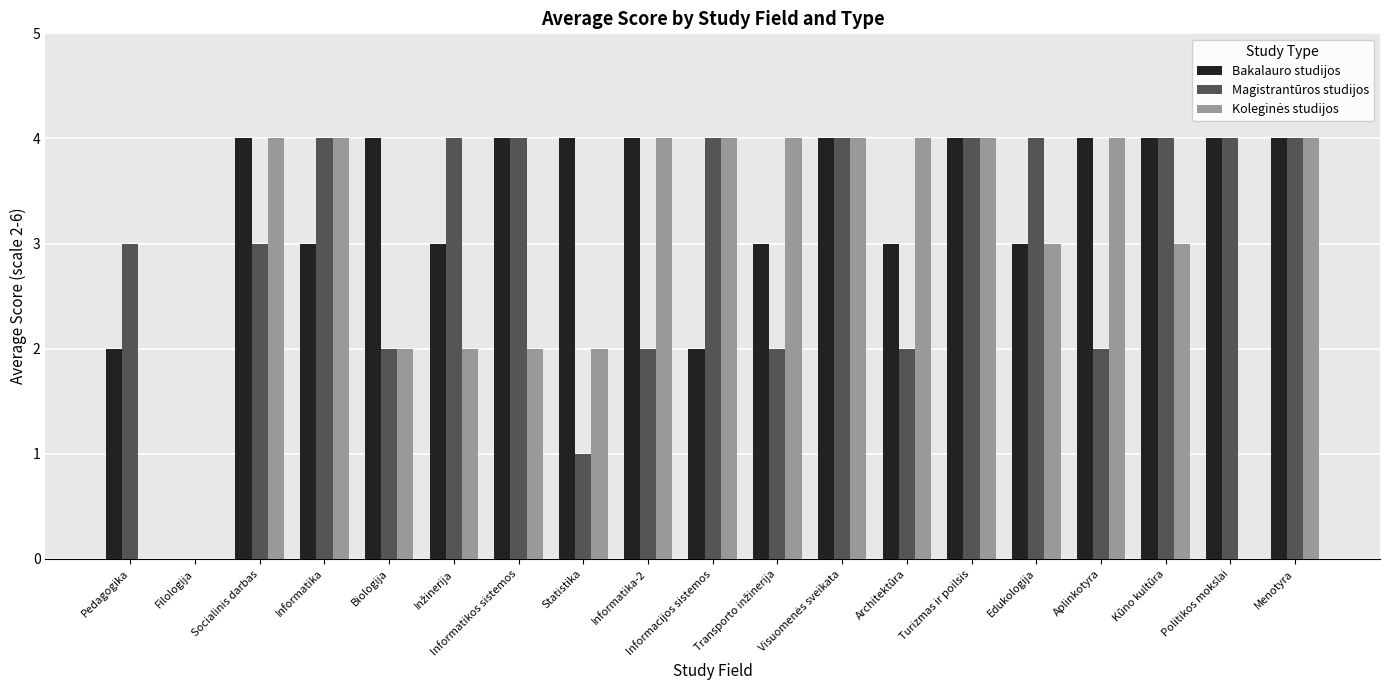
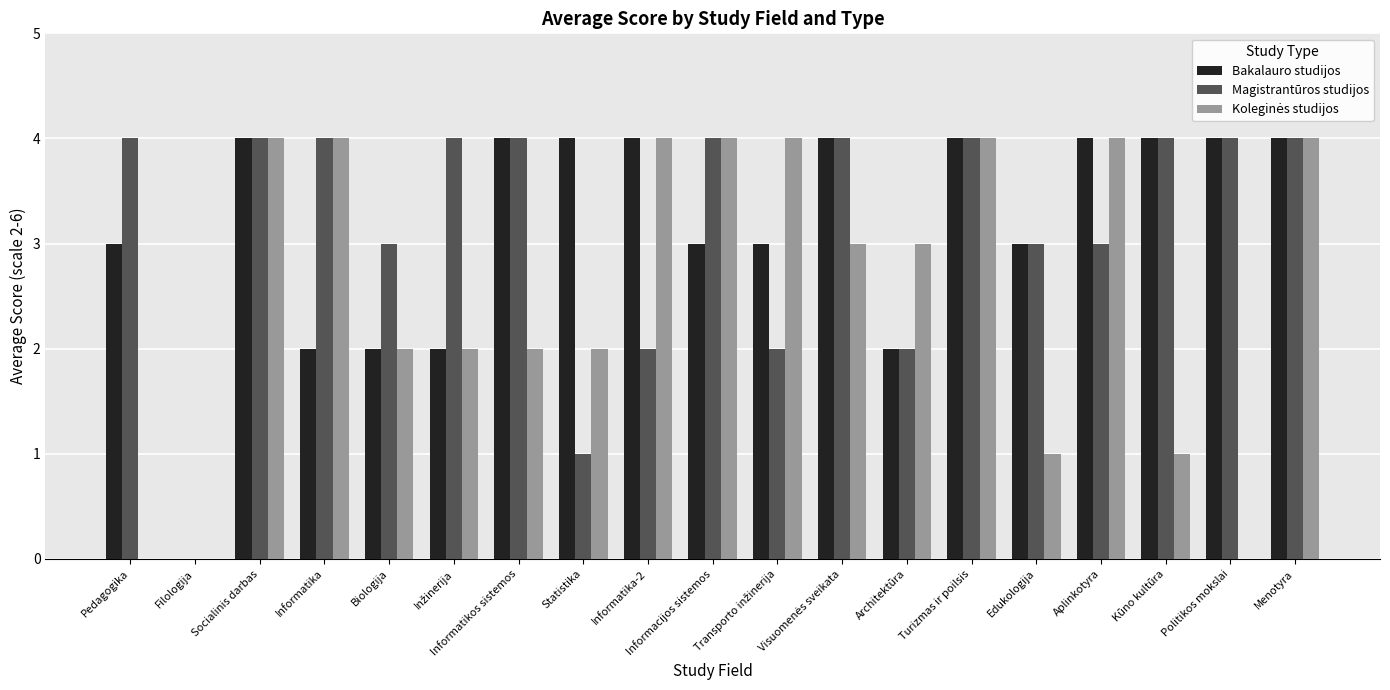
Bakalauro studijos, Pedagogika: 2 -> 3
Magistrantūros studijos, Pedagogika: 3 -> 4
Magistrantūros studijos, Socialinis darbas: 3 -> 4
Bakalauro studijos, Informatika: 3 -> 2
Bakalauro studijos, Biologija: 4 -> 2
Magistrantūros studijos, Biologija: 2 -> 3
Bakalauro studijos, Inžinerija: 3 -> 2
Bakalauro studijos, Informacijos sistemos: 2 -> 3
Koleginės studijos, Visuomenės sveikata: 4 -> 3
Bakalauro studijos, Architektūra: 3 -> 2
Koleginės studijos, Architektūra: 4 -> 3
Magistrantūros studijos, Edukologija: 4 -> 3
Koleginės studijos, Edukologija: 3 -> 1
Magistrantūros studijos, Aplinkotyra: 2 -> 3
Koleginės studijos, Kūno kultūra: 3 -> 1
